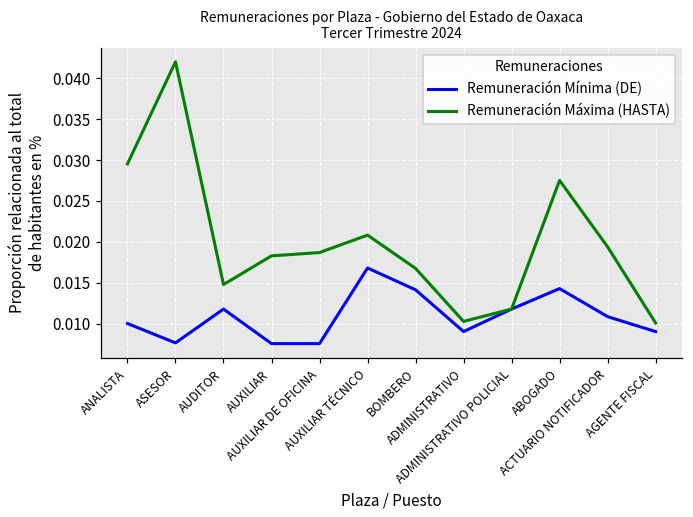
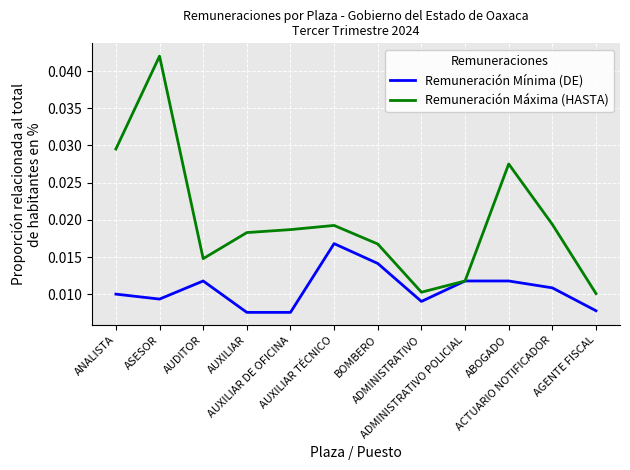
Remuneración Mínima (DE), ASESOR: 0.008 -> 0.009
Remuneración Máxima (HASTA), AUXILIAR TÉCNICO: 0.021 -> 0.019
Remuneración Mínima (DE), ABOGADO: 0.014 -> 0.012
Remuneración Mínima (DE), AGENTE FISCAL: 0.009 -> 0.008
